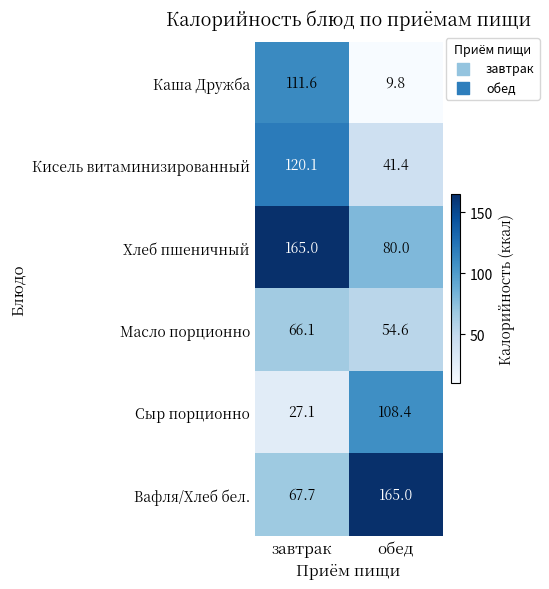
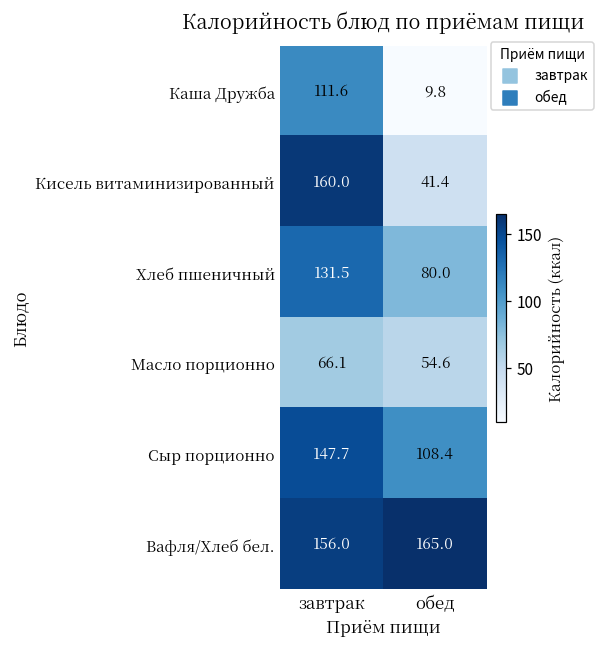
Кисель витаминизированный, завтрак: 120.1 -> 160.0
Хлеб пшеничный, завтрак: 165.0 -> 131.5
Сыр порционно, завтрак: 27.1 -> 147.7
Вафля/Хлеб бел., завтрак: 67.7 -> 156.0
